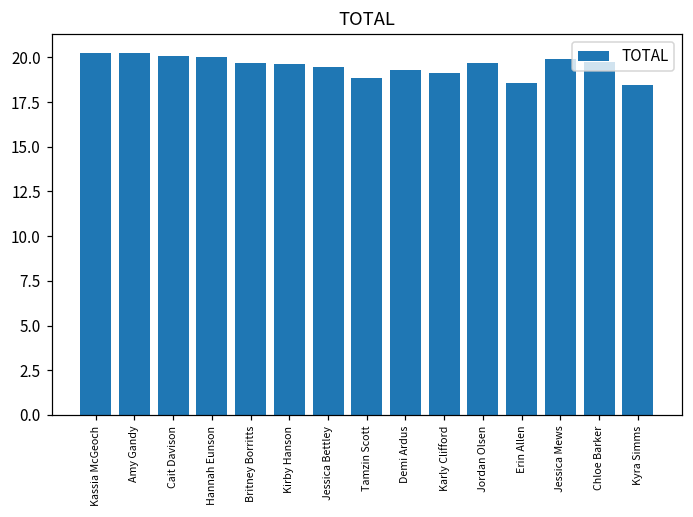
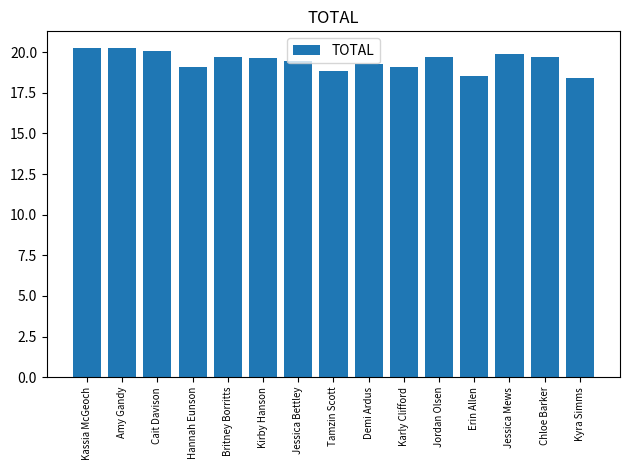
Hannah Eunson: 20.0 -> 19.1
